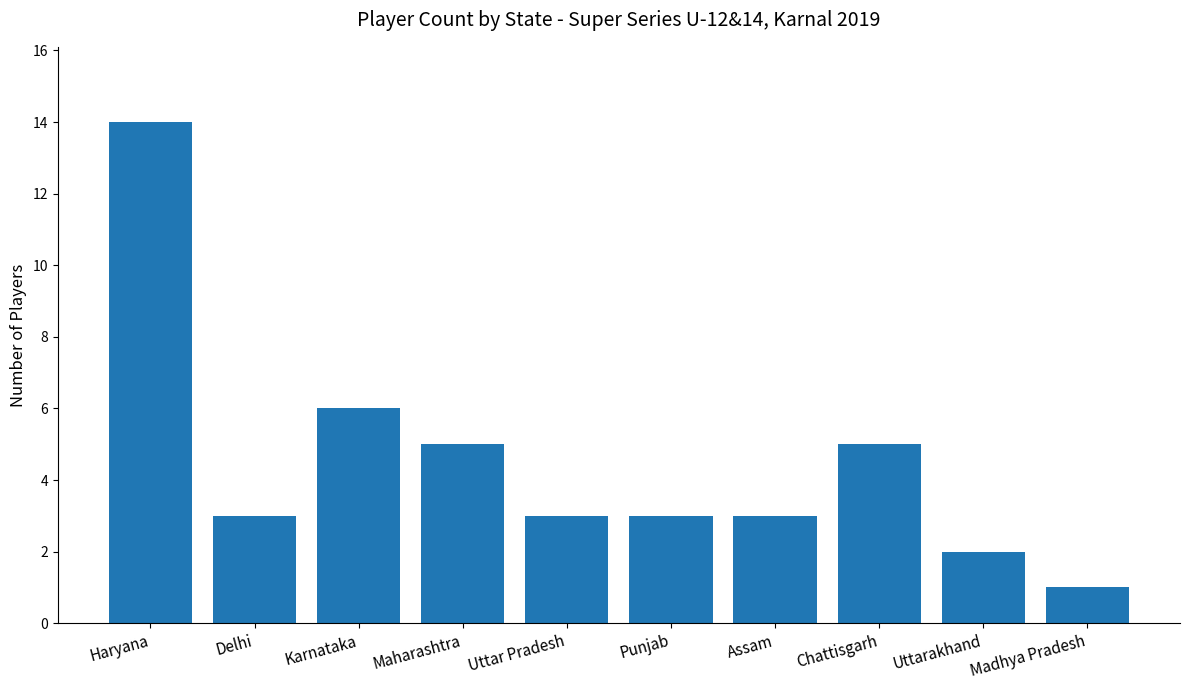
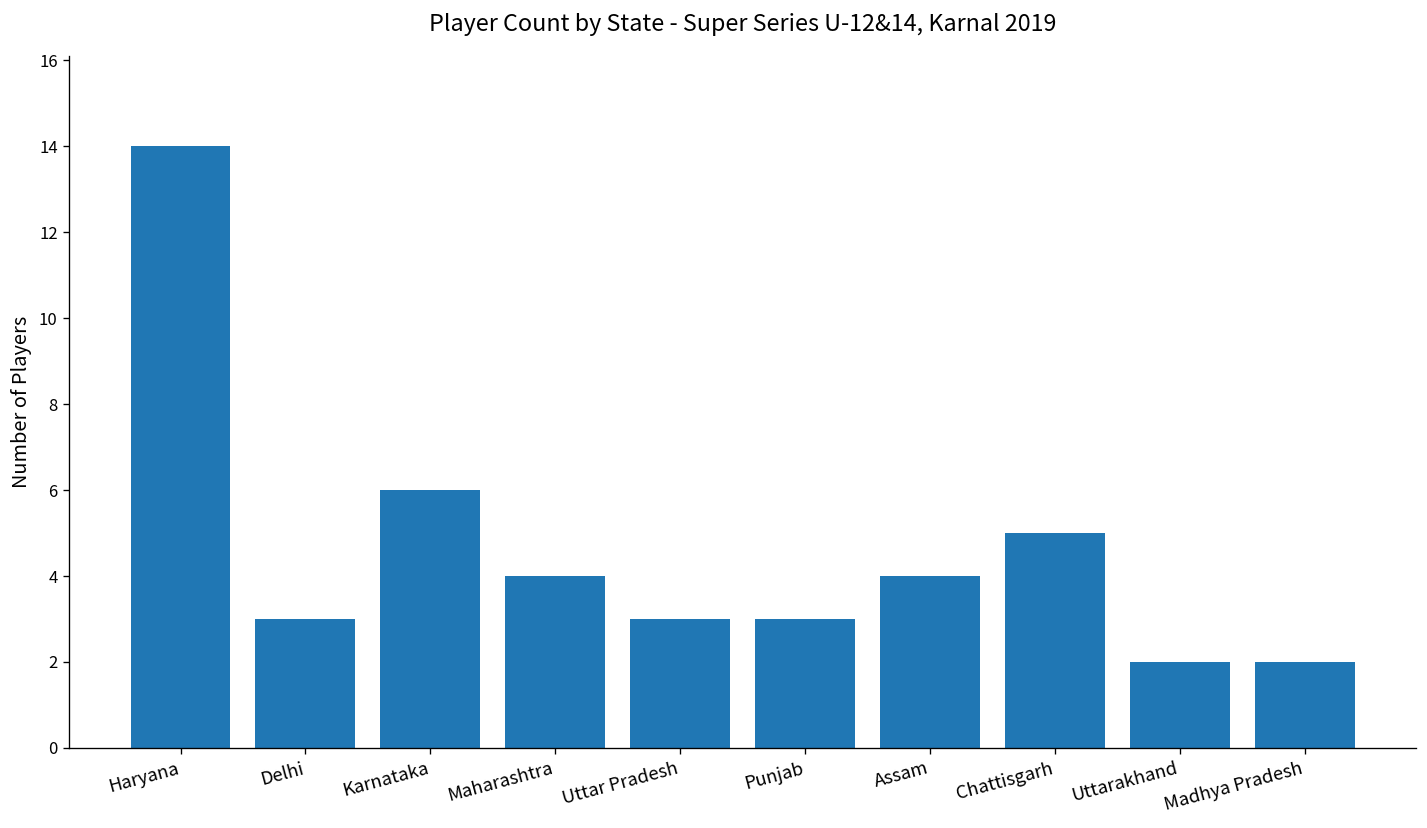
Maharashtra: 5 -> 4
Assam: 3 -> 4
Madhya Pradesh: 1 -> 2
